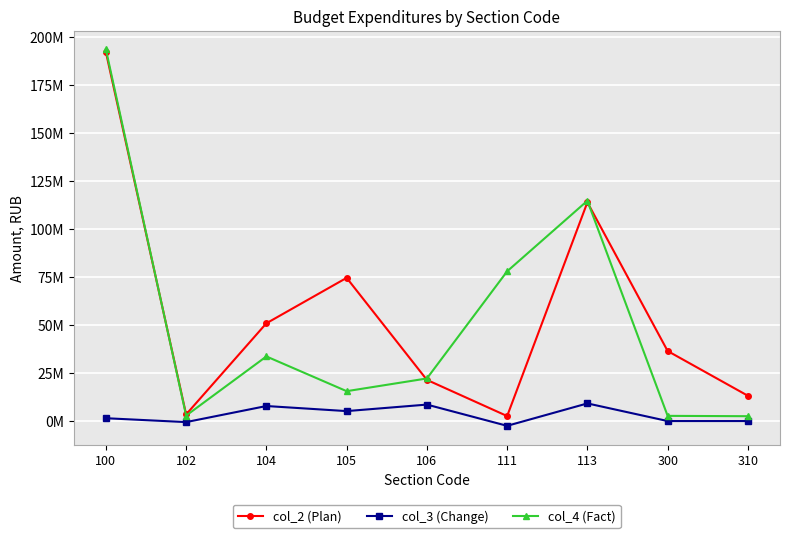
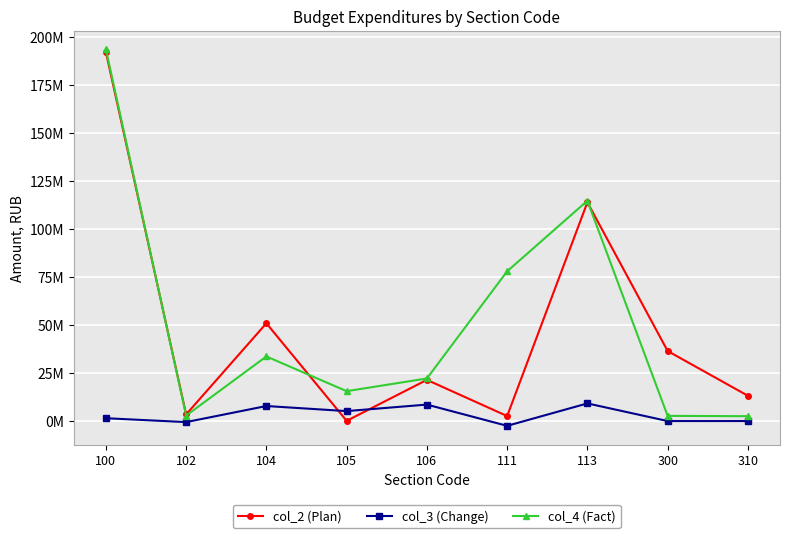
col_2 (Plan), 105: 74000000 -> 0
